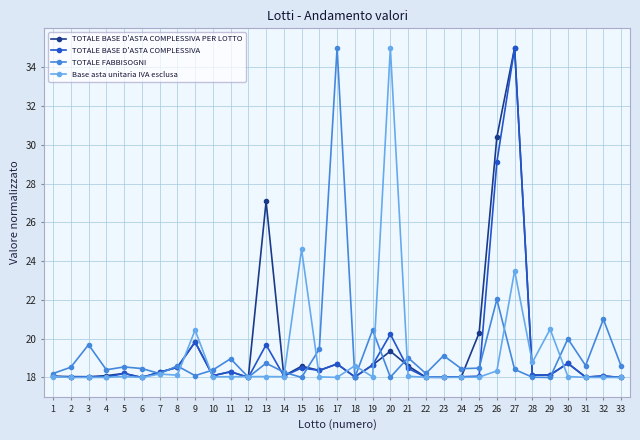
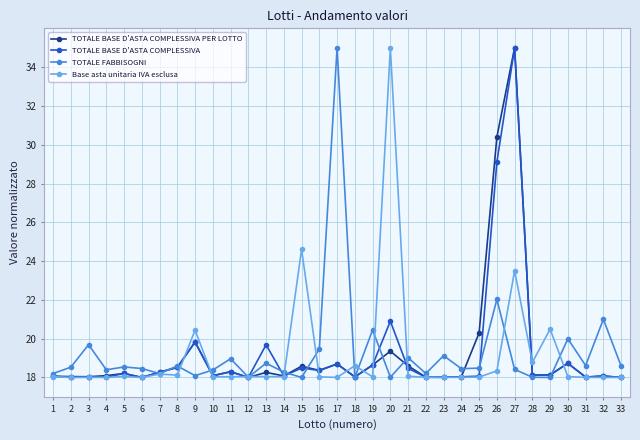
TOTALE BASE D'ASTA COMPLESSIVA PER LOTTO, 13: 27.1 -> 18.3
TOTALE BASE D'ASTA COMPLESSIVA, 20: 20.2 -> 20.9
